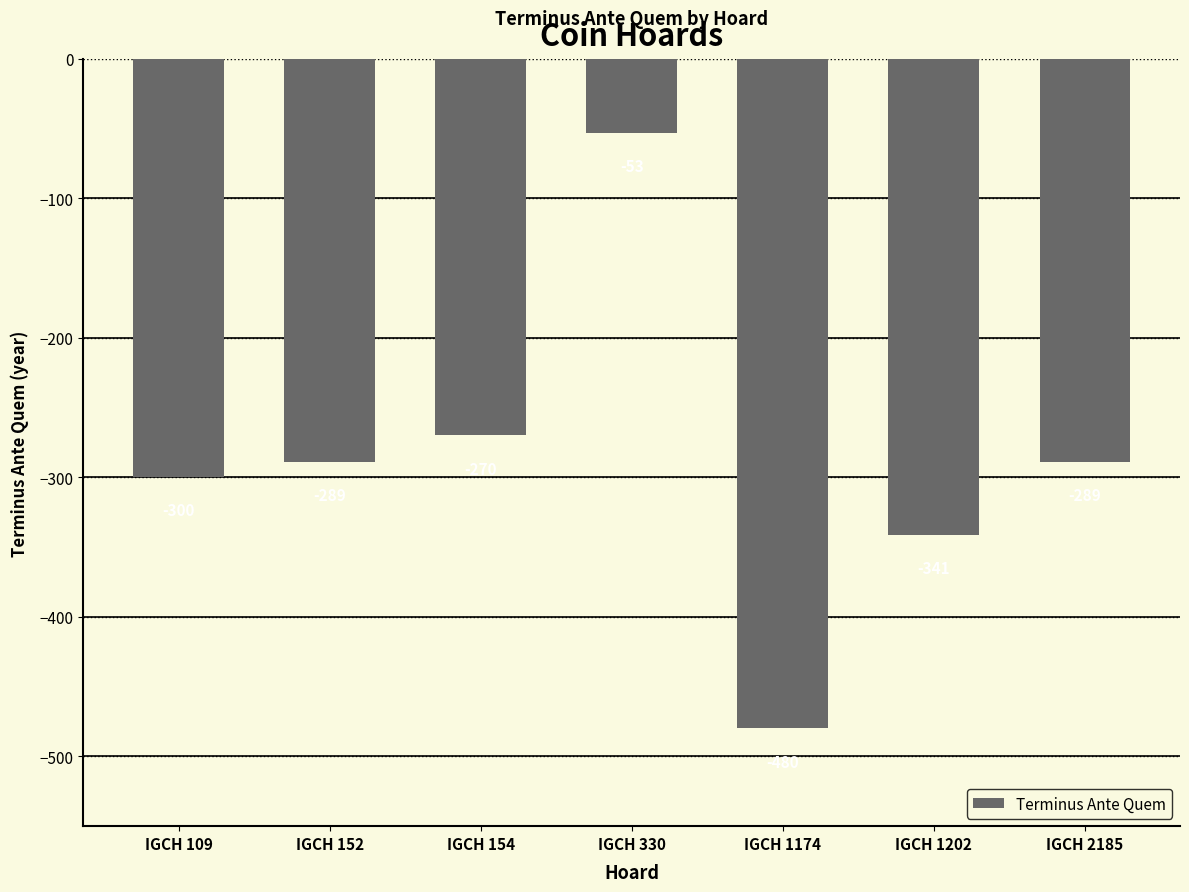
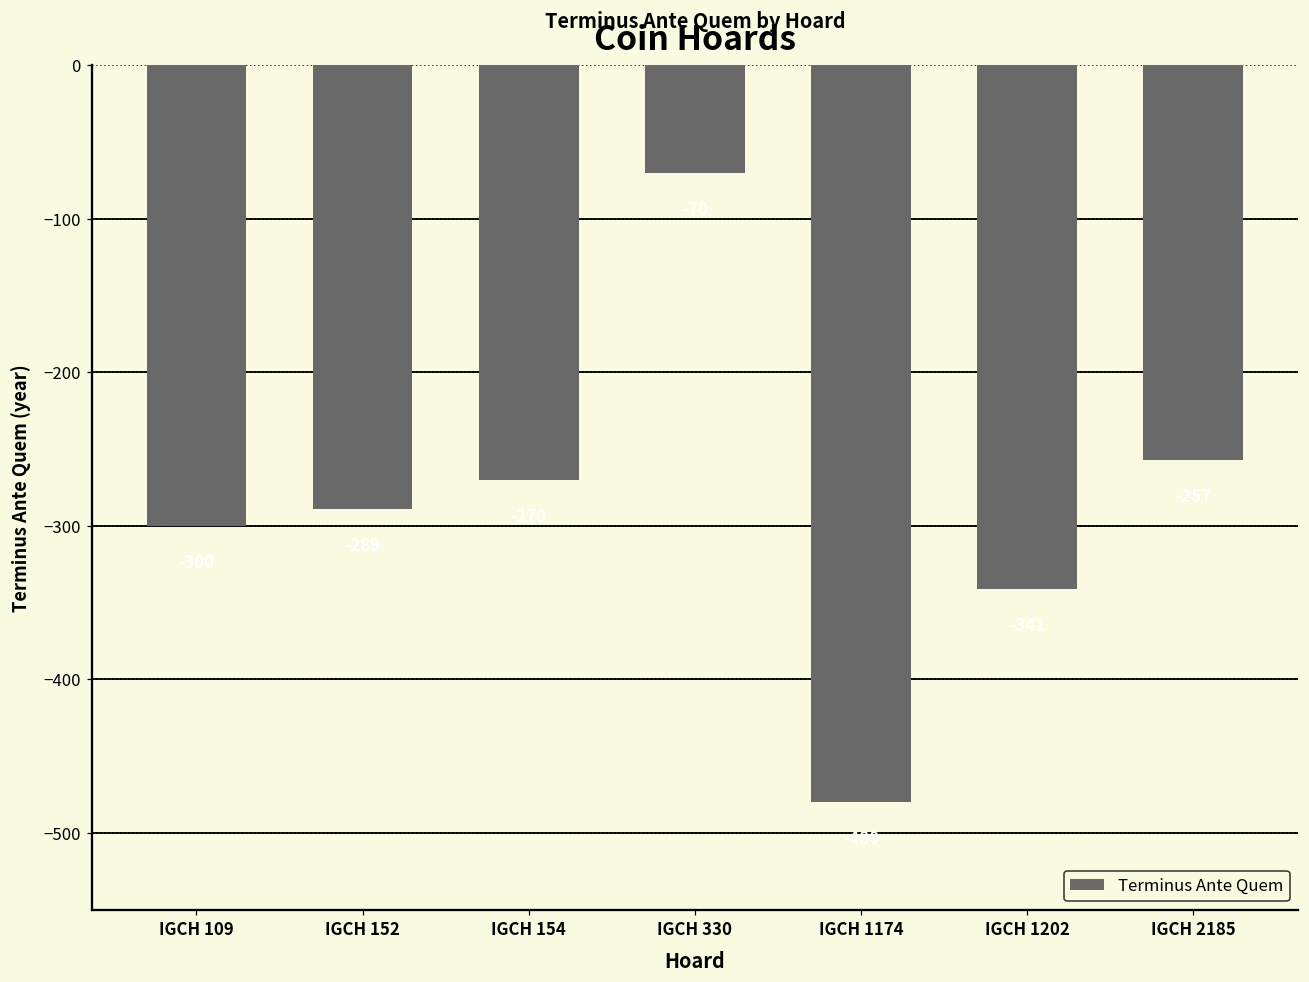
IGCH 330: -53 -> -70
IGCH 2185: -289 -> -257
